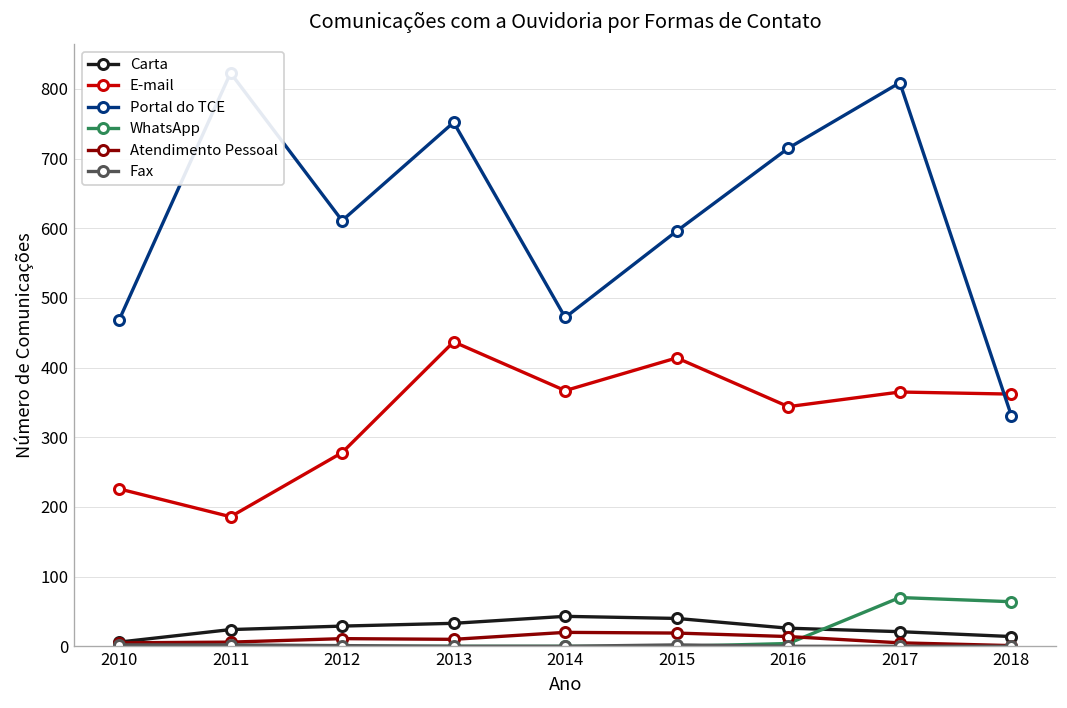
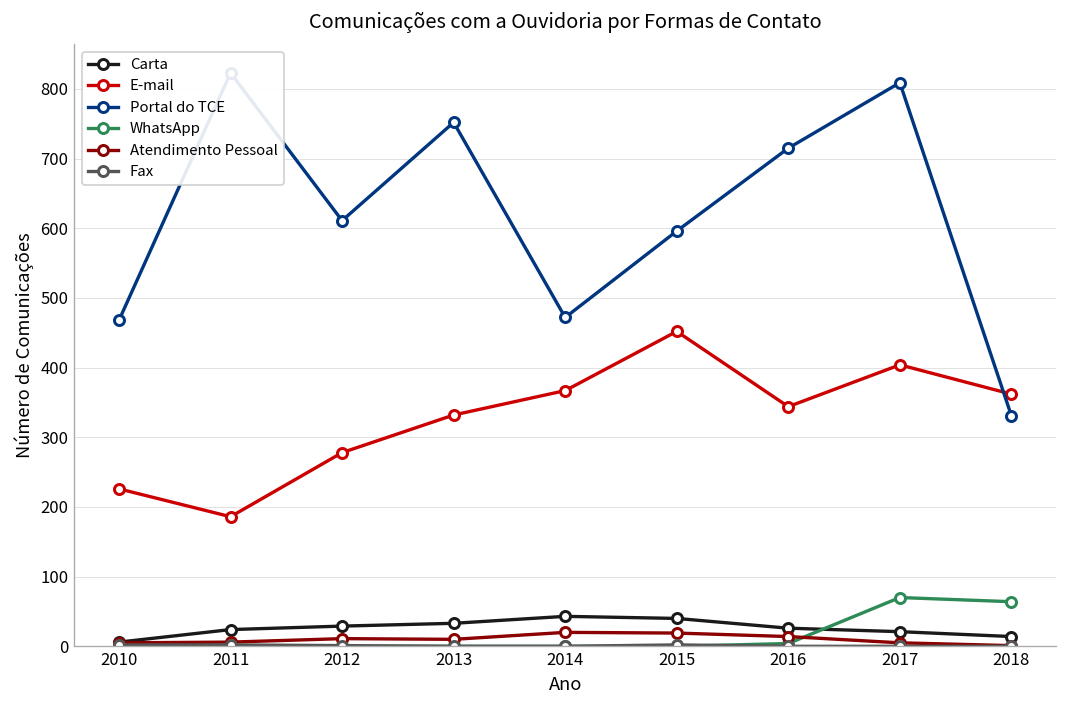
E-mail, 2013: 440 -> 330
E-mail, 2015: 410 -> 450
E-mail, 2017: 370 -> 400
